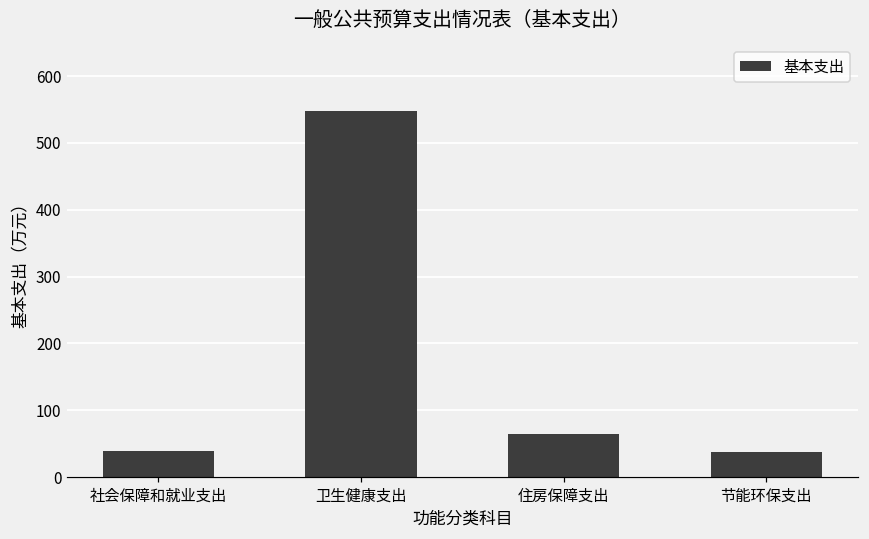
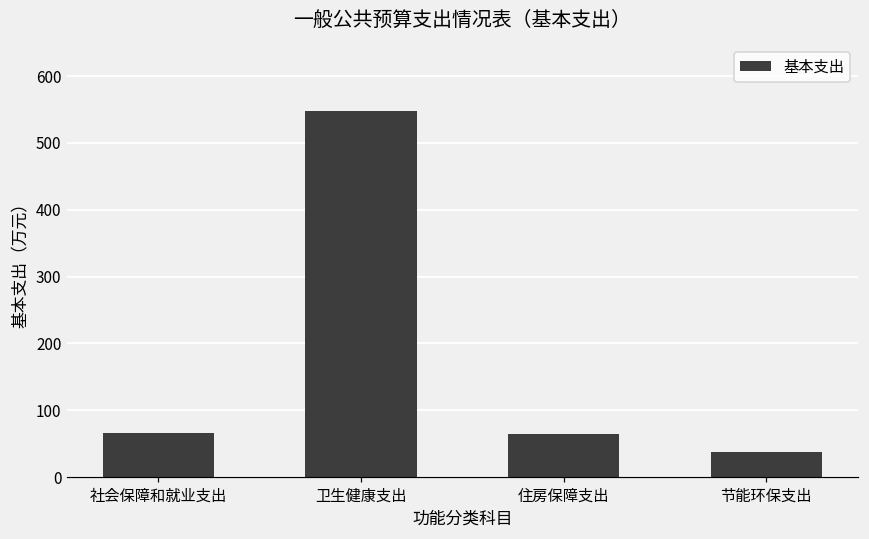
社会保障和就业支出: 40 -> 70
